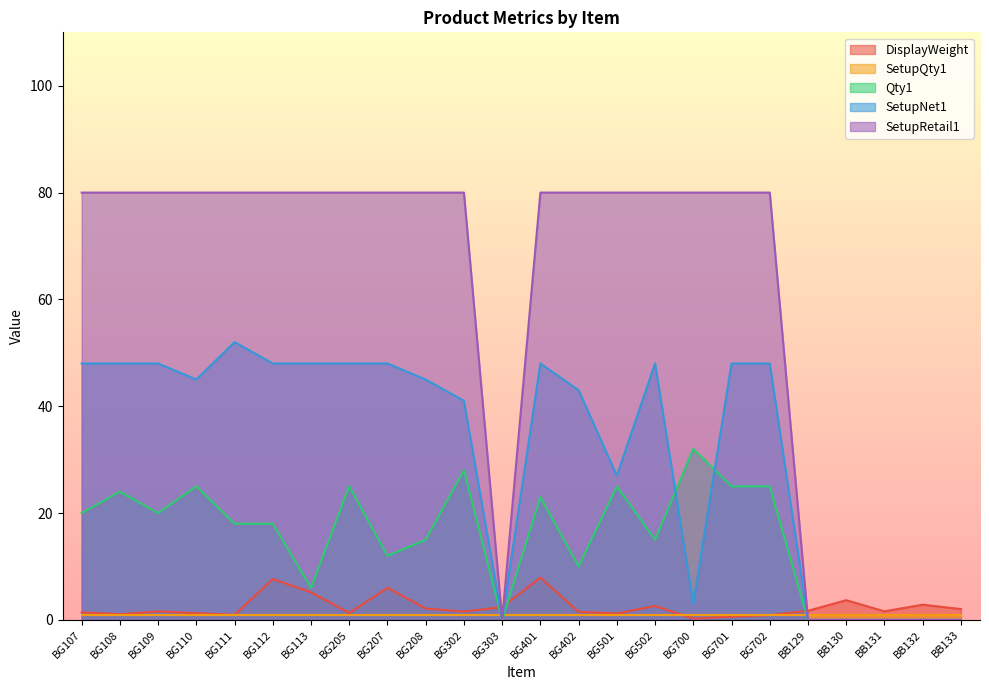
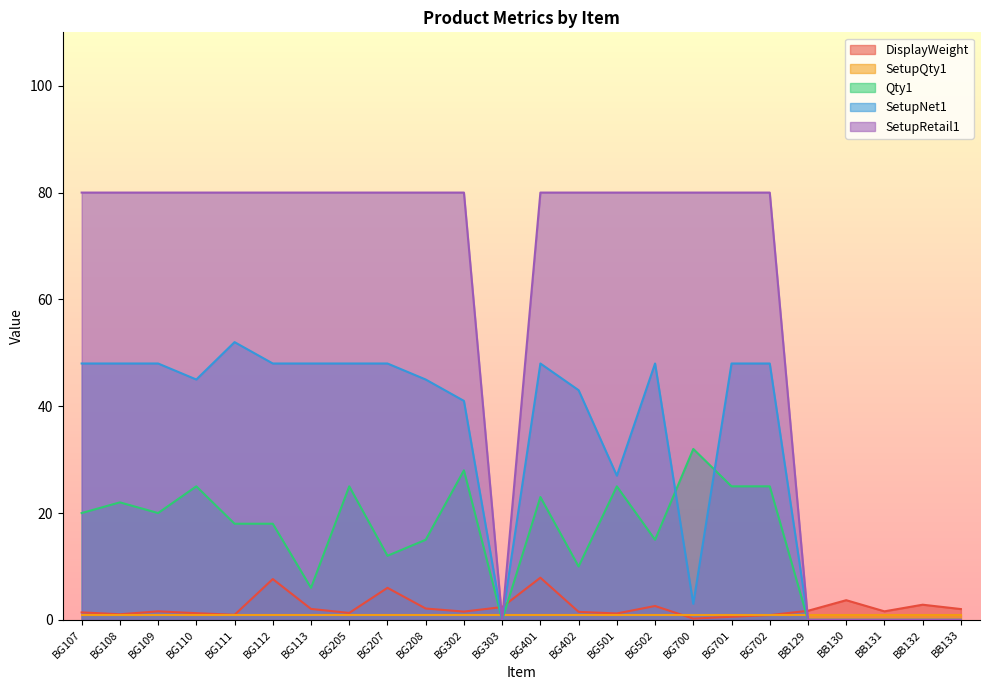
Qty1, BG108: 24 -> 22
DisplayWeight, BG113: 5 -> 2
